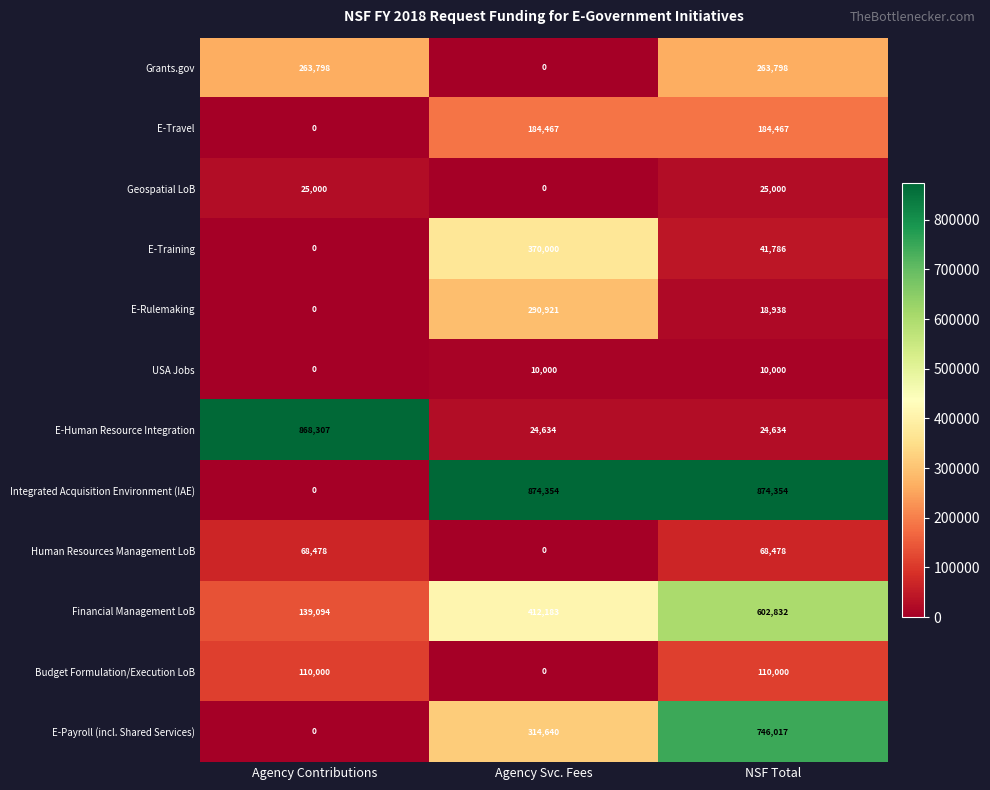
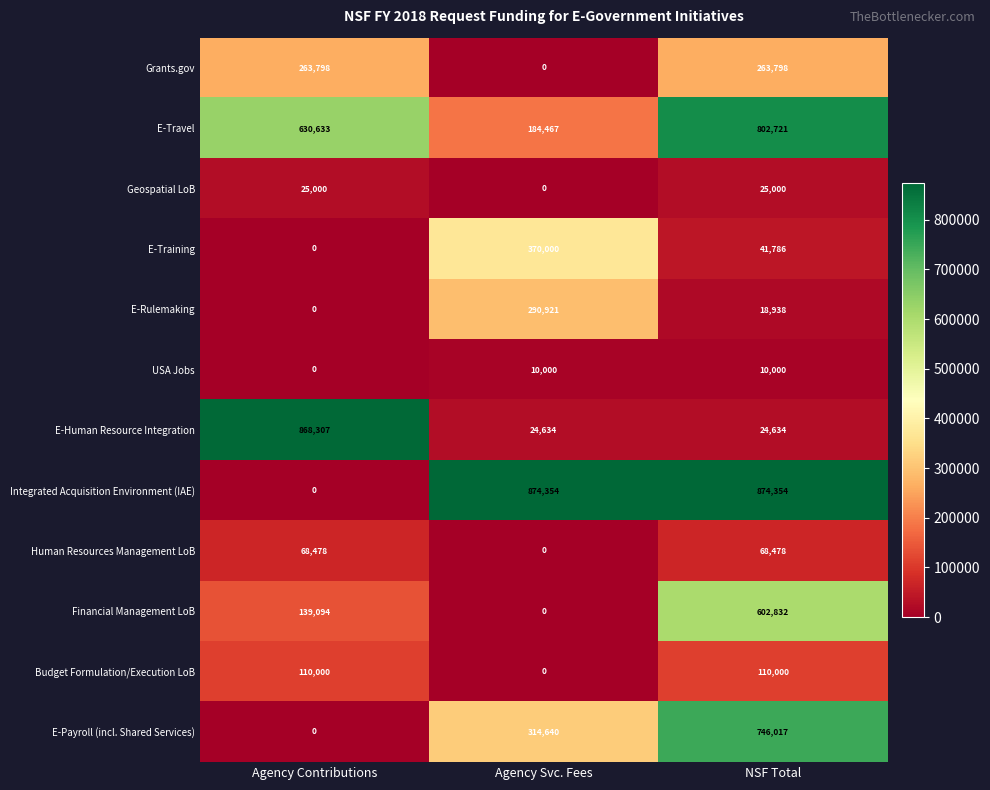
E-Travel, Agency Contributions: 0 -> 630,633
E-Travel, NSF Total: 184,467 -> 802,721
Financial Management LoB, Agency Svc. Fees: 412,183 -> 0
